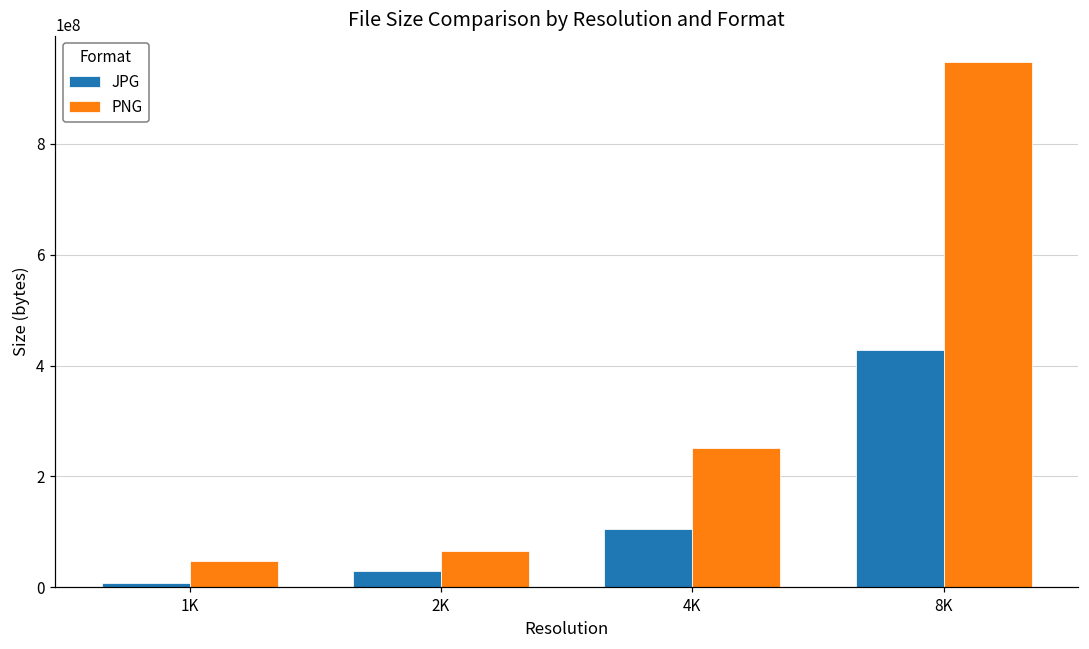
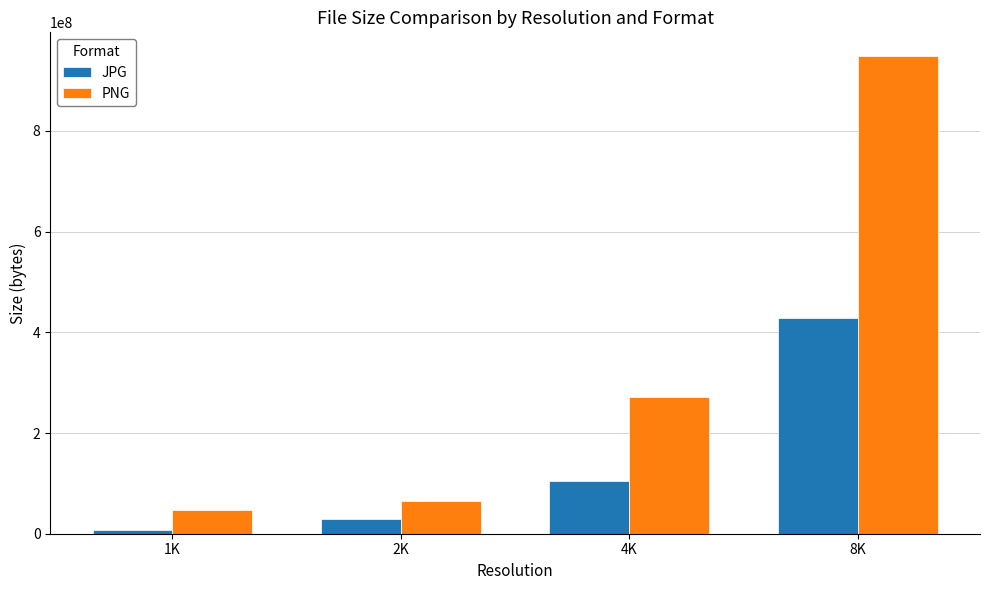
PNG, 4K: 250000000 -> 270000000
